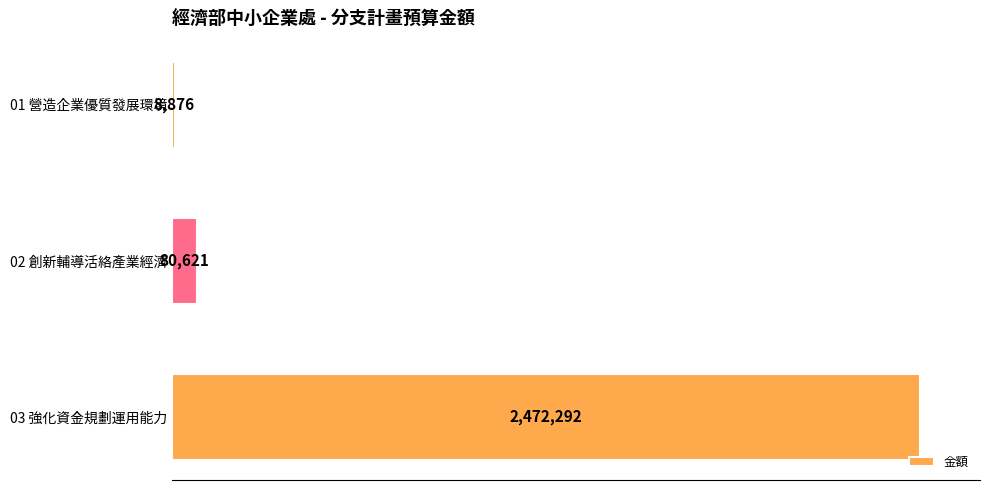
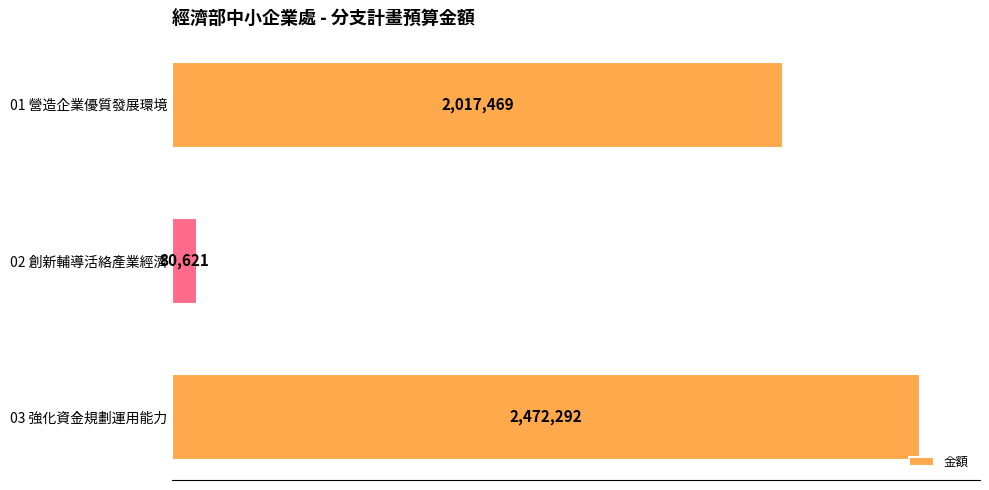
01 營造企業優質發展環境: 8,876 -> 2,017,469
